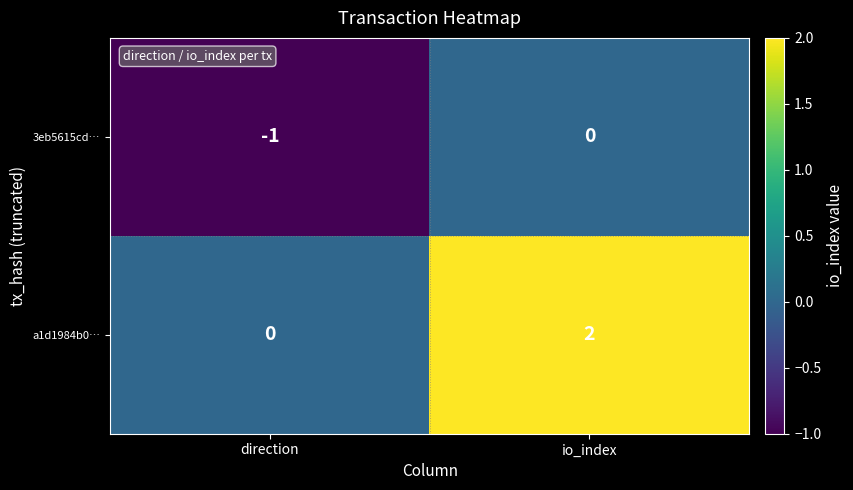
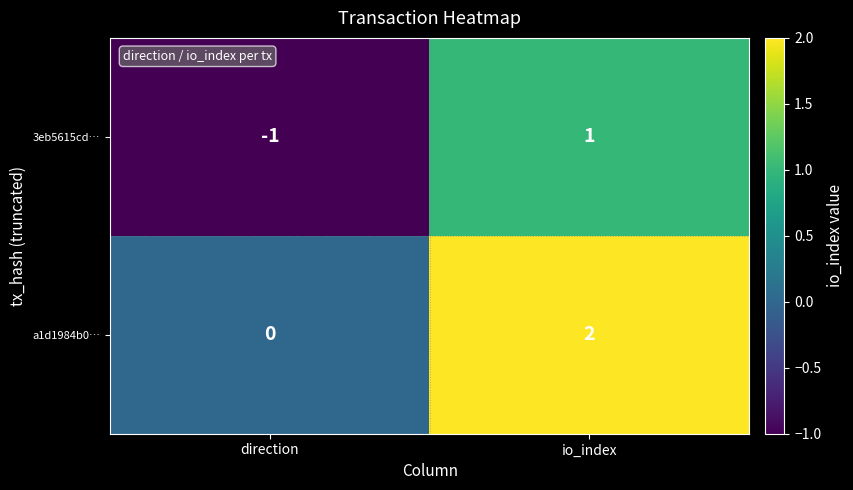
3eb5615cd…, io_index: 0 -> 1
